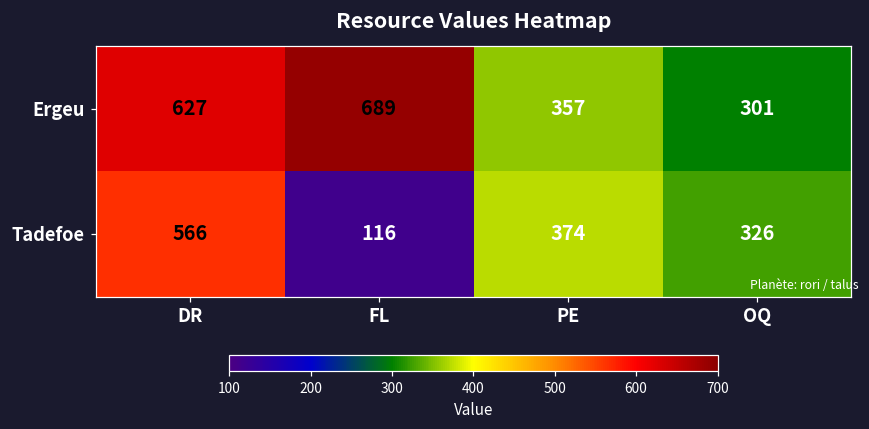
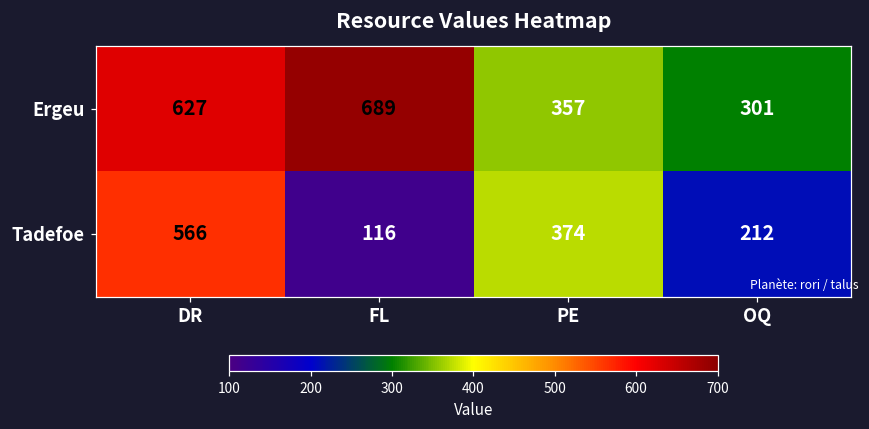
Tadefoe, OQ: 326 -> 212
